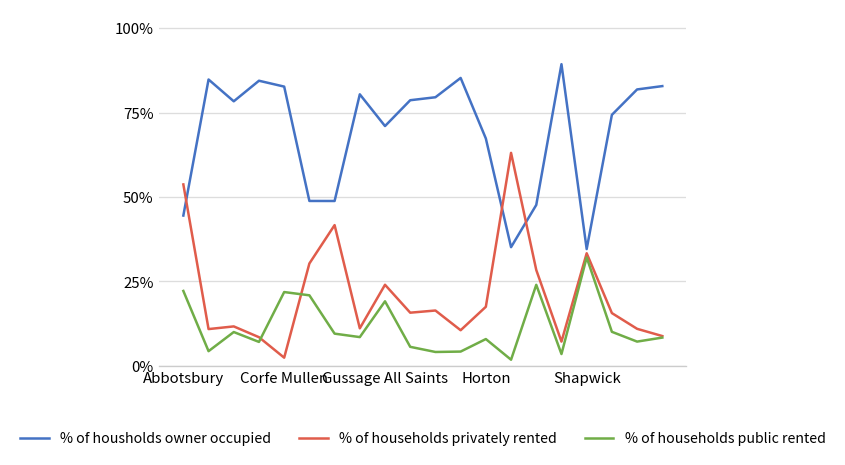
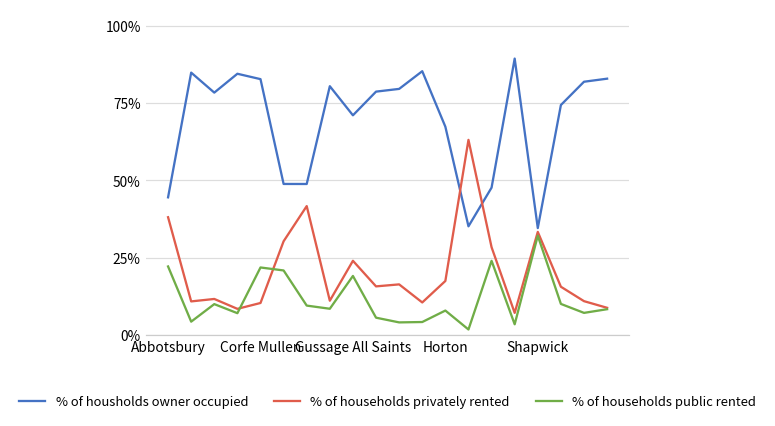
% of households privately rented, Abbotsbury: 54% -> 38%
% of households privately rented, Corfe Mullen: 2% -> 10%
